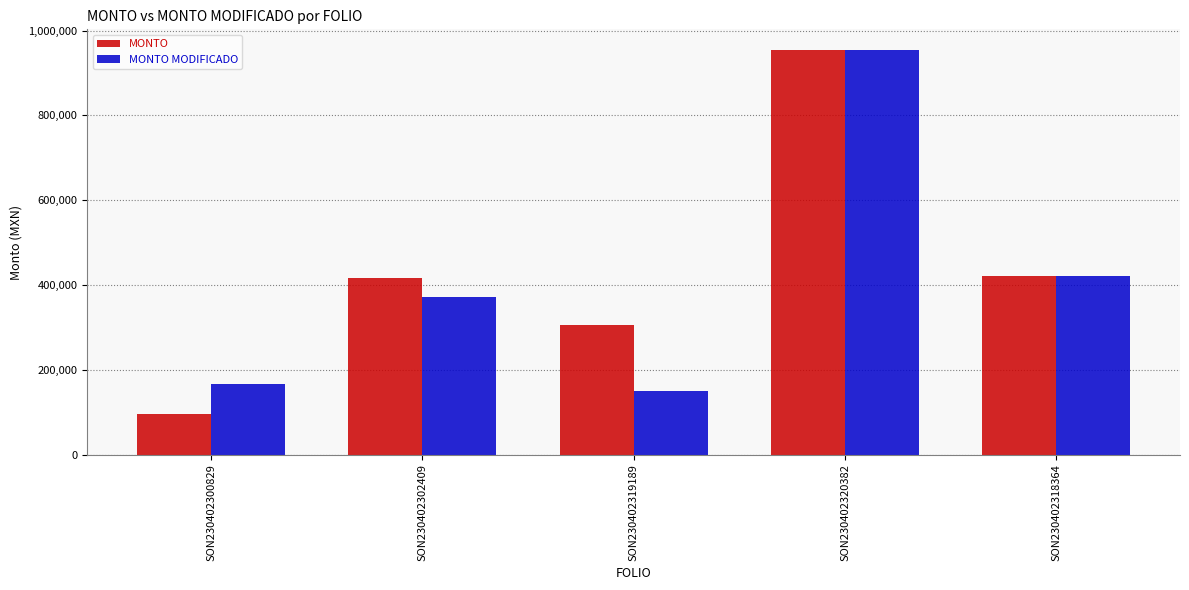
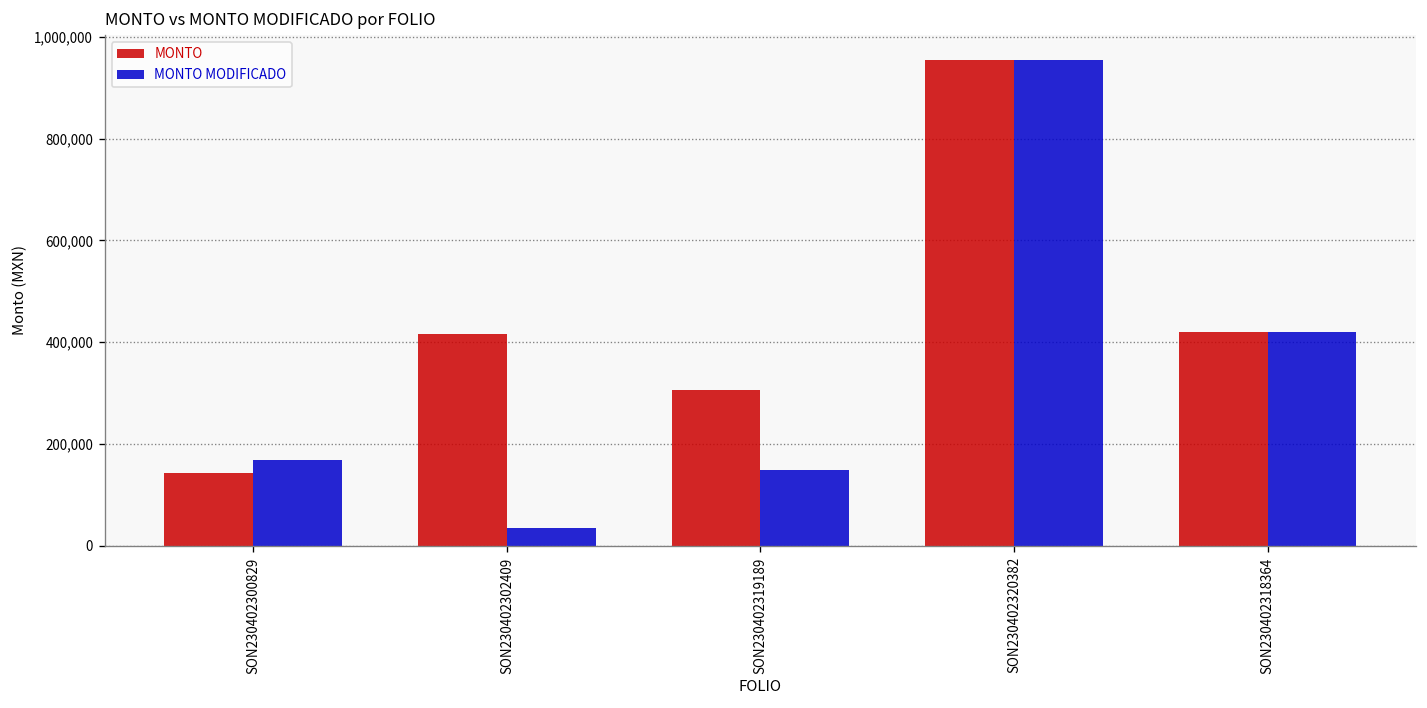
MONTO, SON230402300829: 100,000 -> 140,000
MONTO MODIFICADO, SON230402302409: 370,000 -> 30,000
